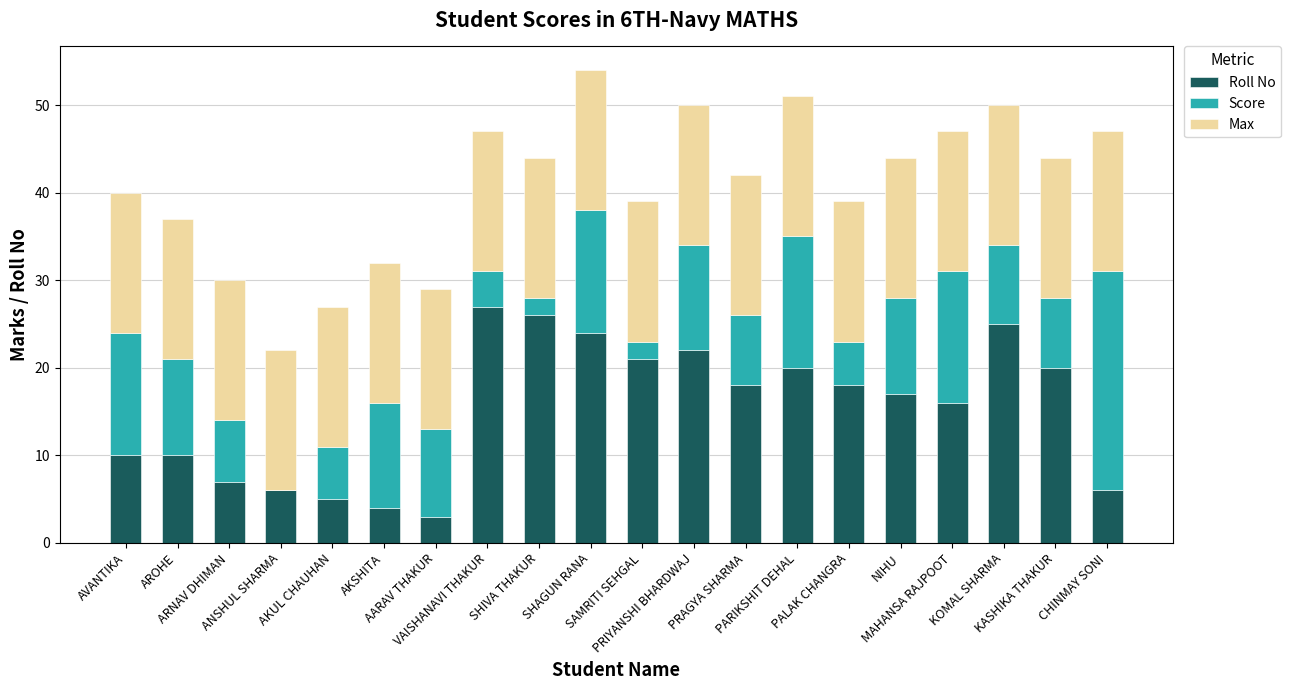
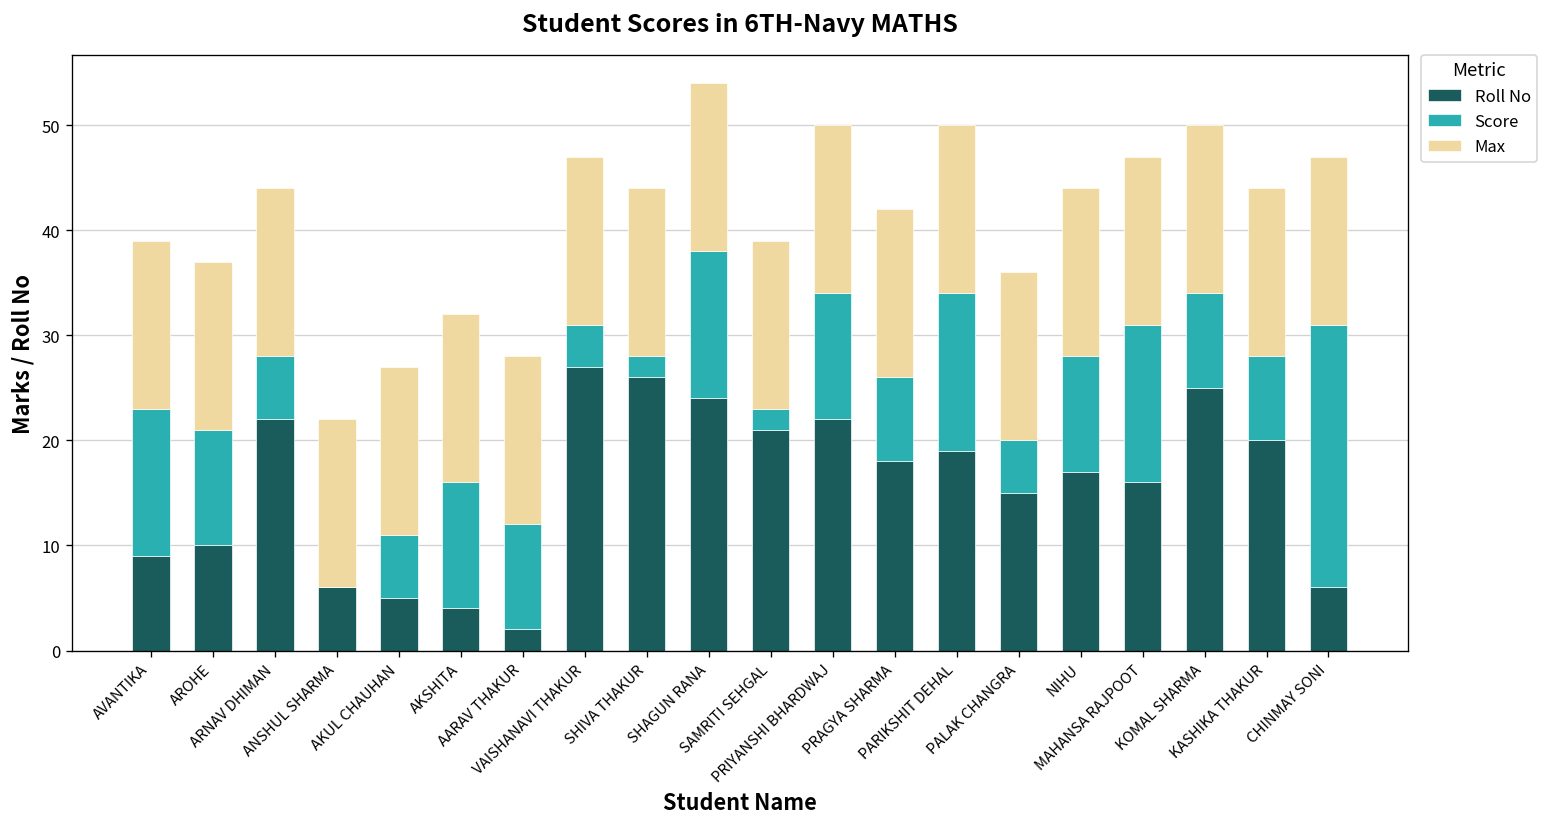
Roll No, AVANTIKA: 10 -> 9
Roll No, ARNAV DHIMAN: 7 -> 22
Score, ARNAV DHIMAN: 7 -> 6
Roll No, AARAV THAKUR: 3 -> 2
Roll No, PARIKSHIT DEHAL: 20 -> 19
Roll No, PALAK CHANGRA: 18 -> 15
